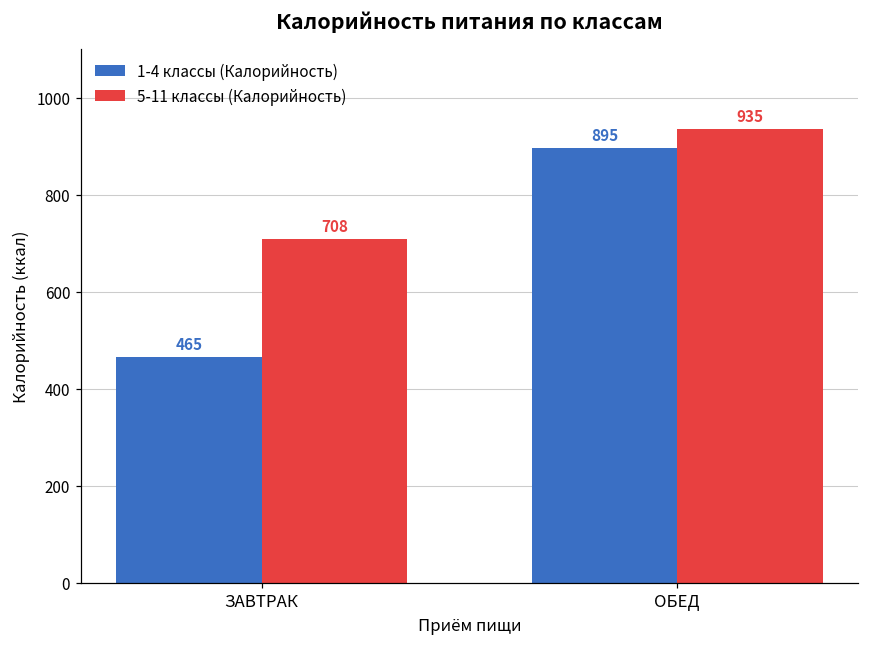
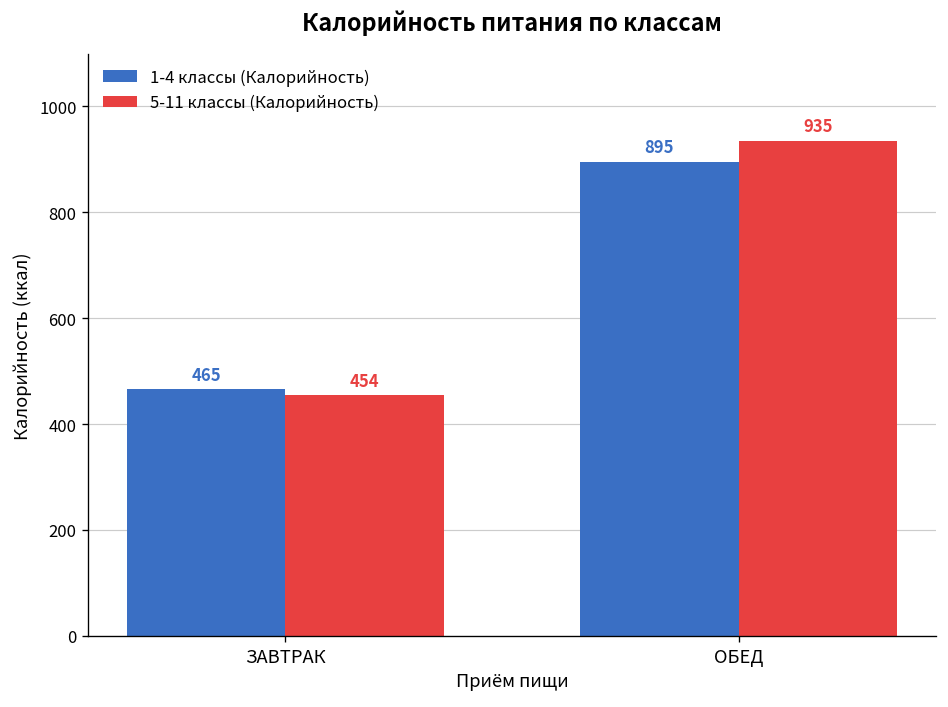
5-11 классы (Калорийность), ЗАВТРАК: 708 -> 454
